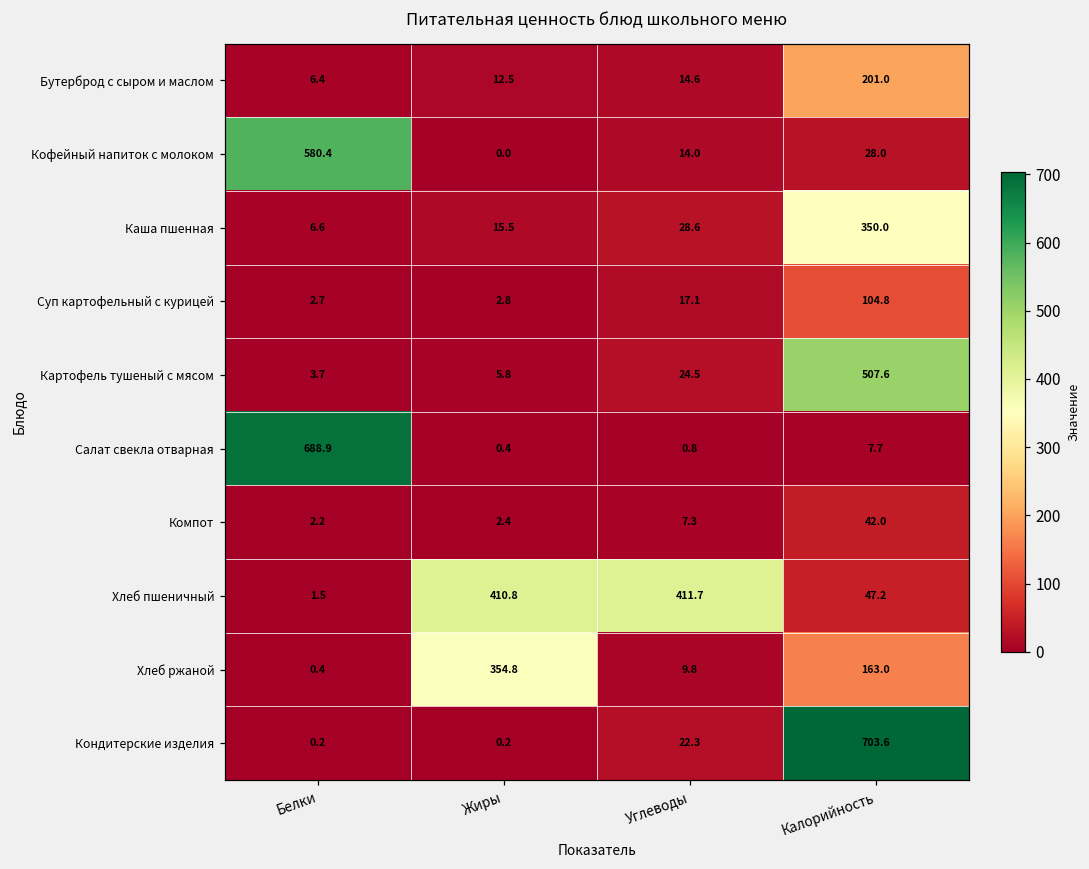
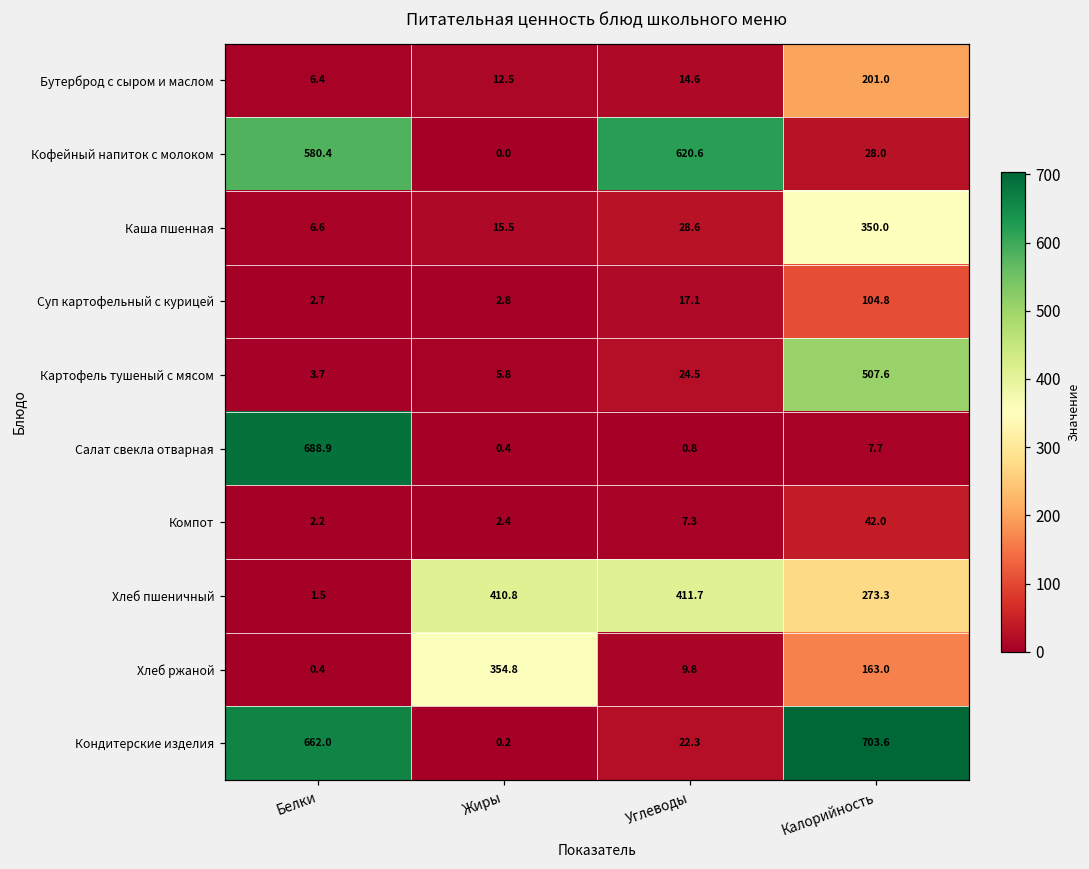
Кофейный напиток с молоком, Углеводы: 14.0 -> 620.6
Хлеб пшеничный, Калорийность: 47.2 -> 273.3
Кондитерские изделия, Белки: 0.2 -> 662.0
